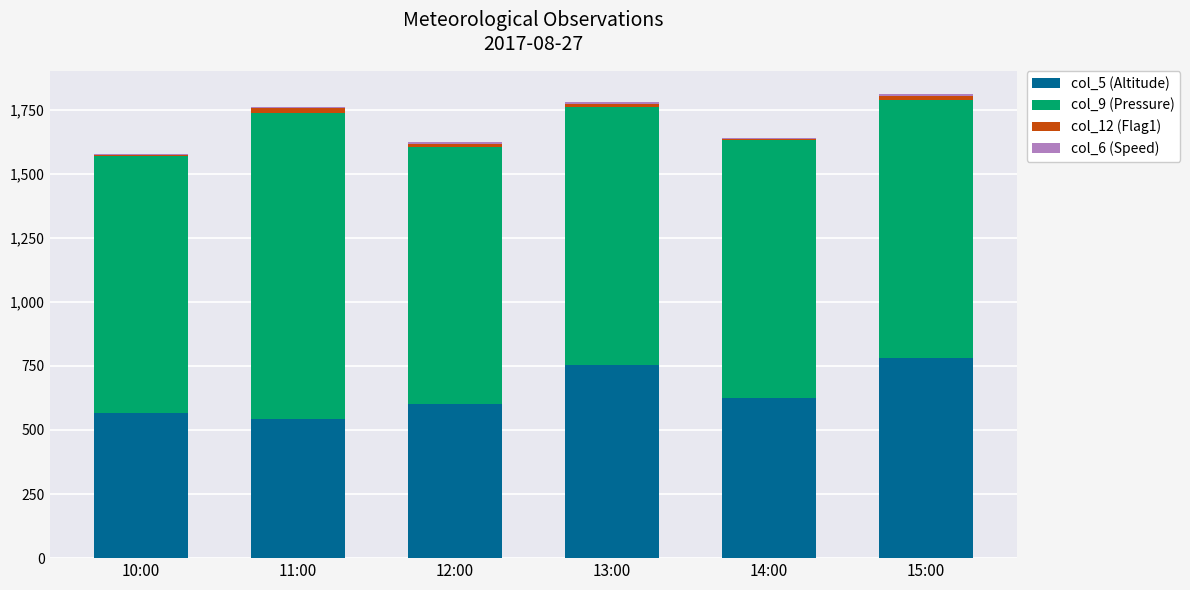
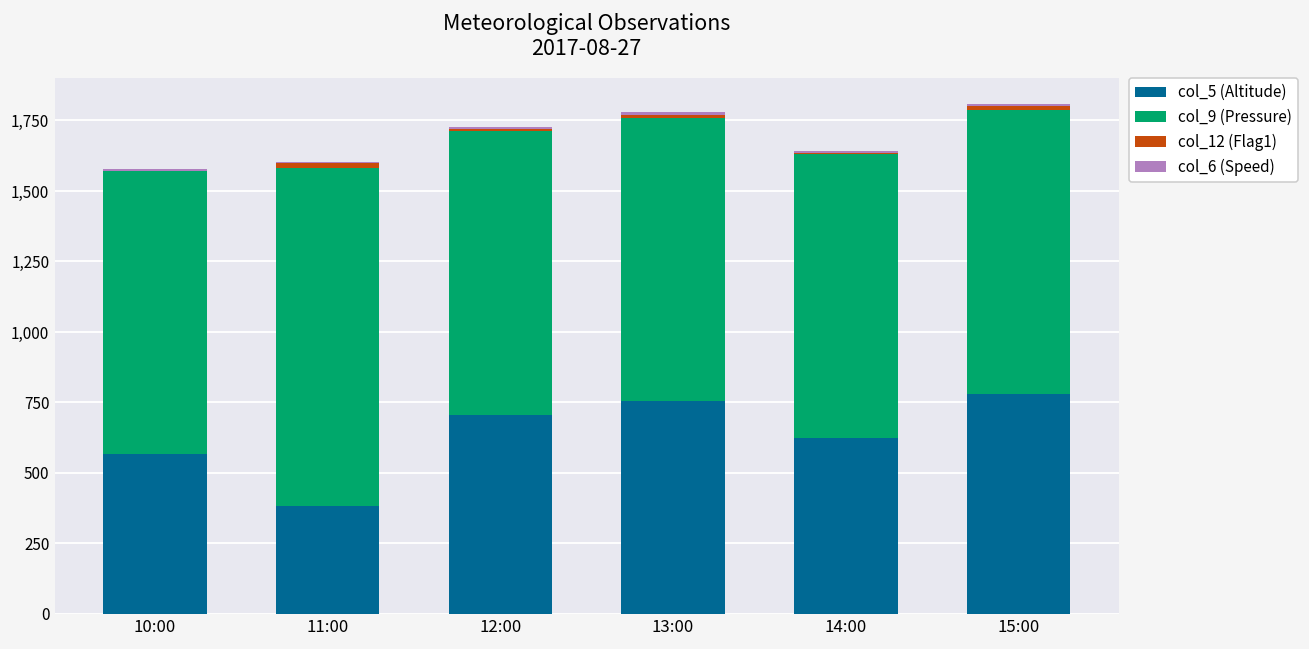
col_5 (Altitude), 11:00: 540 -> 380
col_5 (Altitude), 12:00: 600 -> 710
